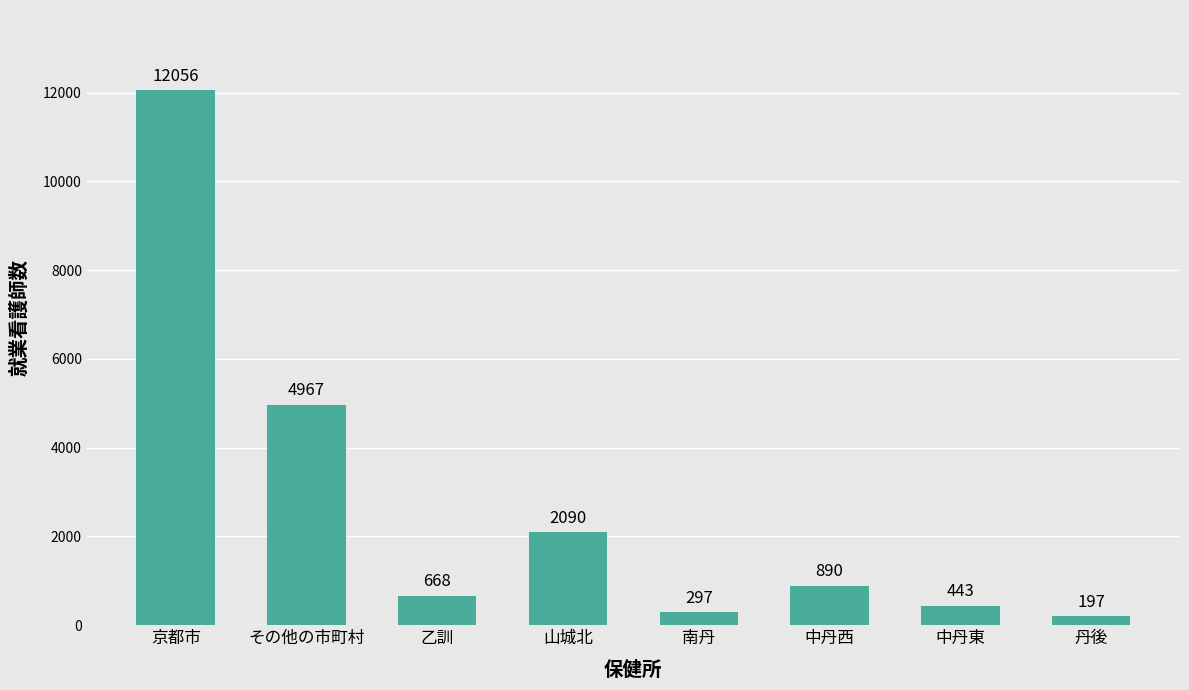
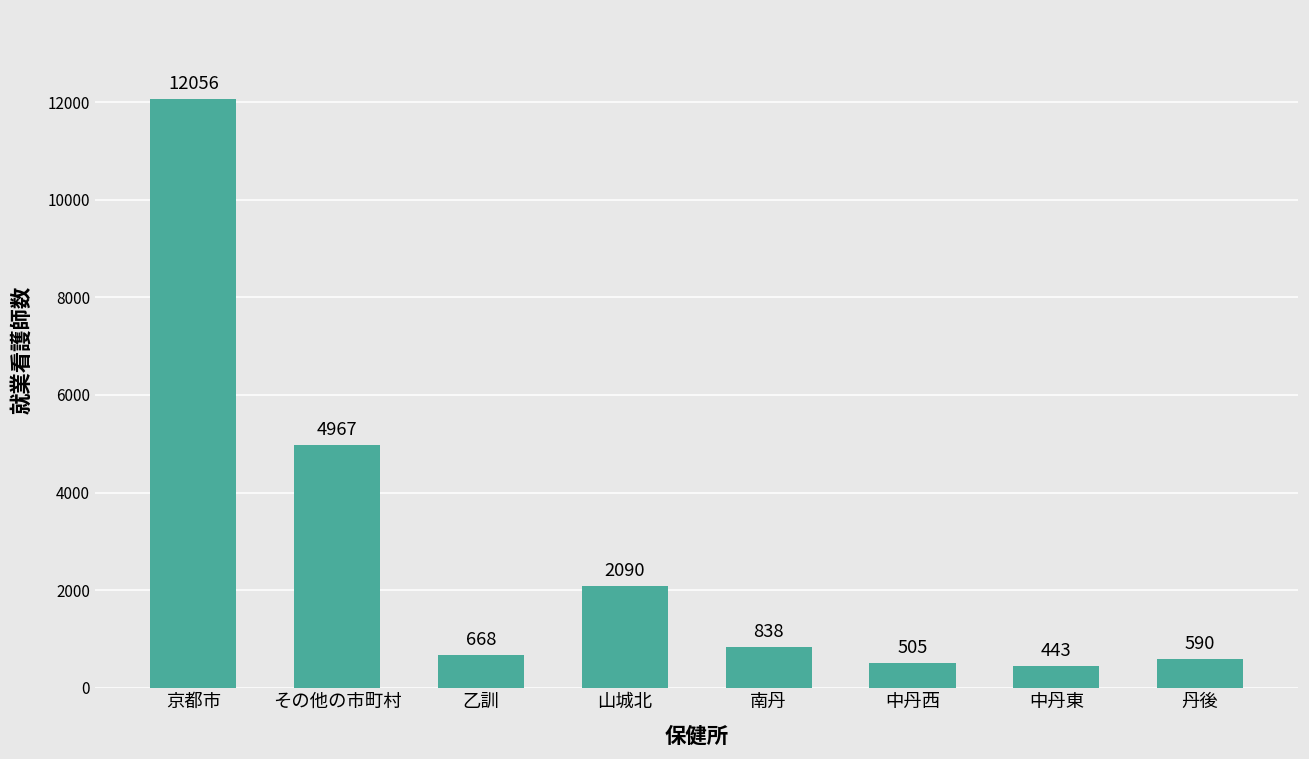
南丹: 297 -> 838
中丹西: 890 -> 505
丹後: 197 -> 590
